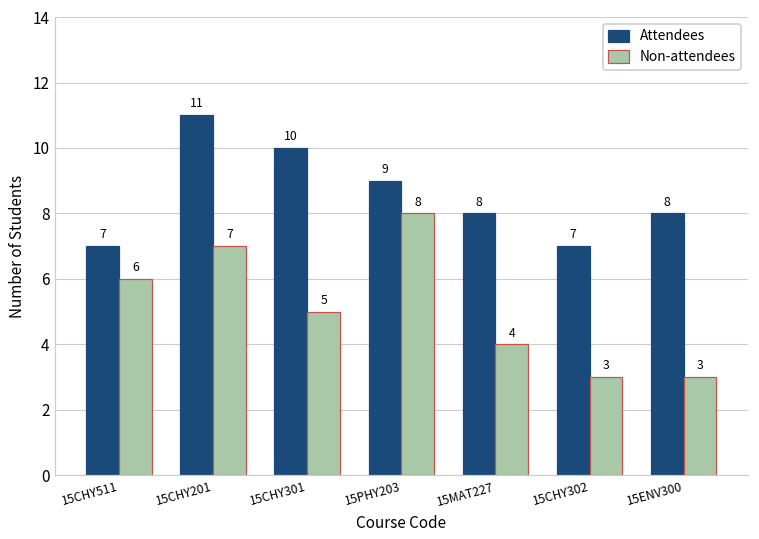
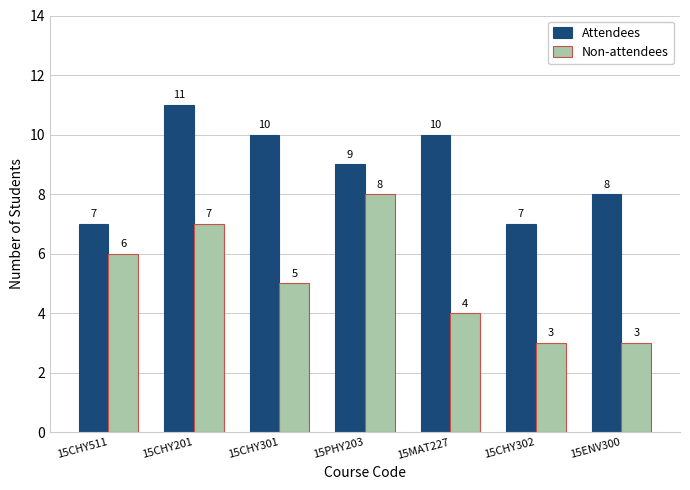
Attendees, 15MAT227: 8 -> 10
